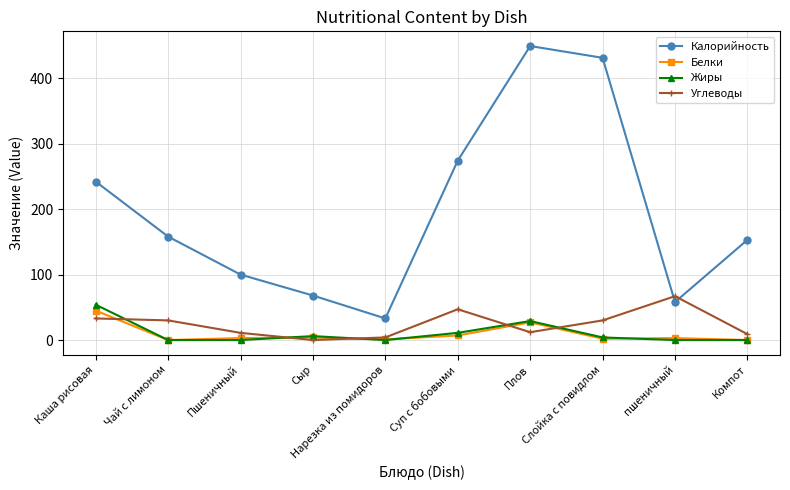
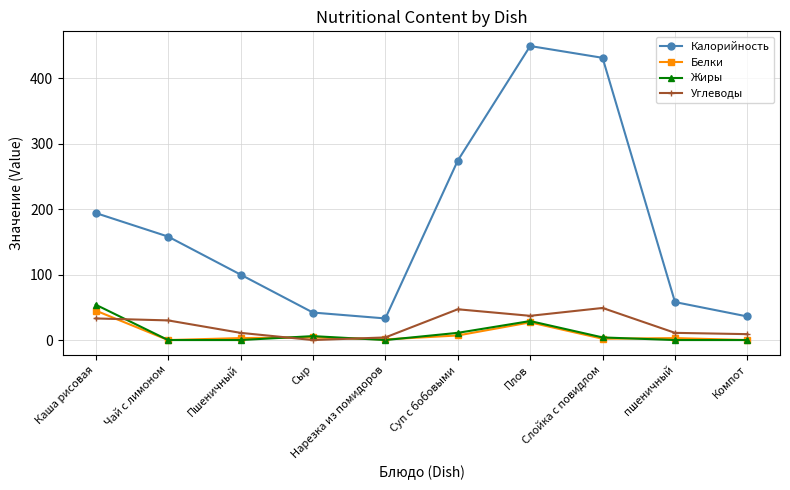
Калорийность, Каша рисовая: 240 -> 190
Калорийность, Сыр: 70 -> 40
Углеводы, Плов: 10 -> 40
Углеводы, Слойка с повидлом: 30 -> 50
Углеводы, пшеничный: 70 -> 10
Калорийность, Компот: 150 -> 40
